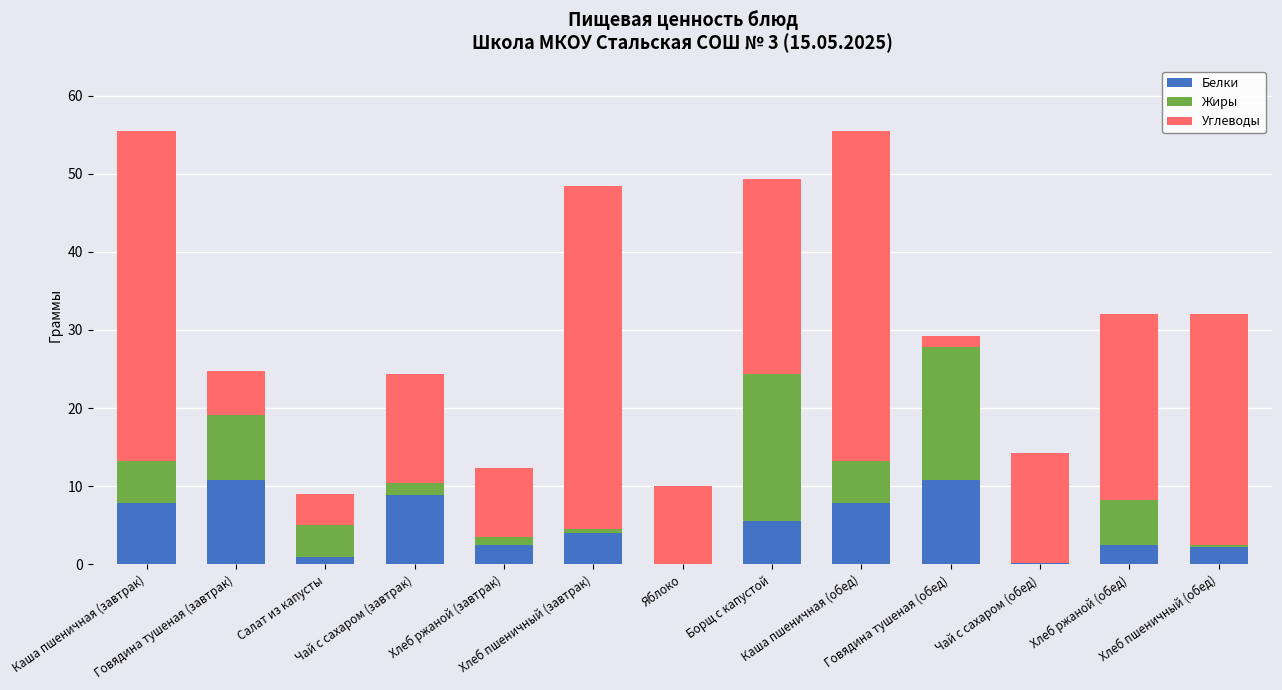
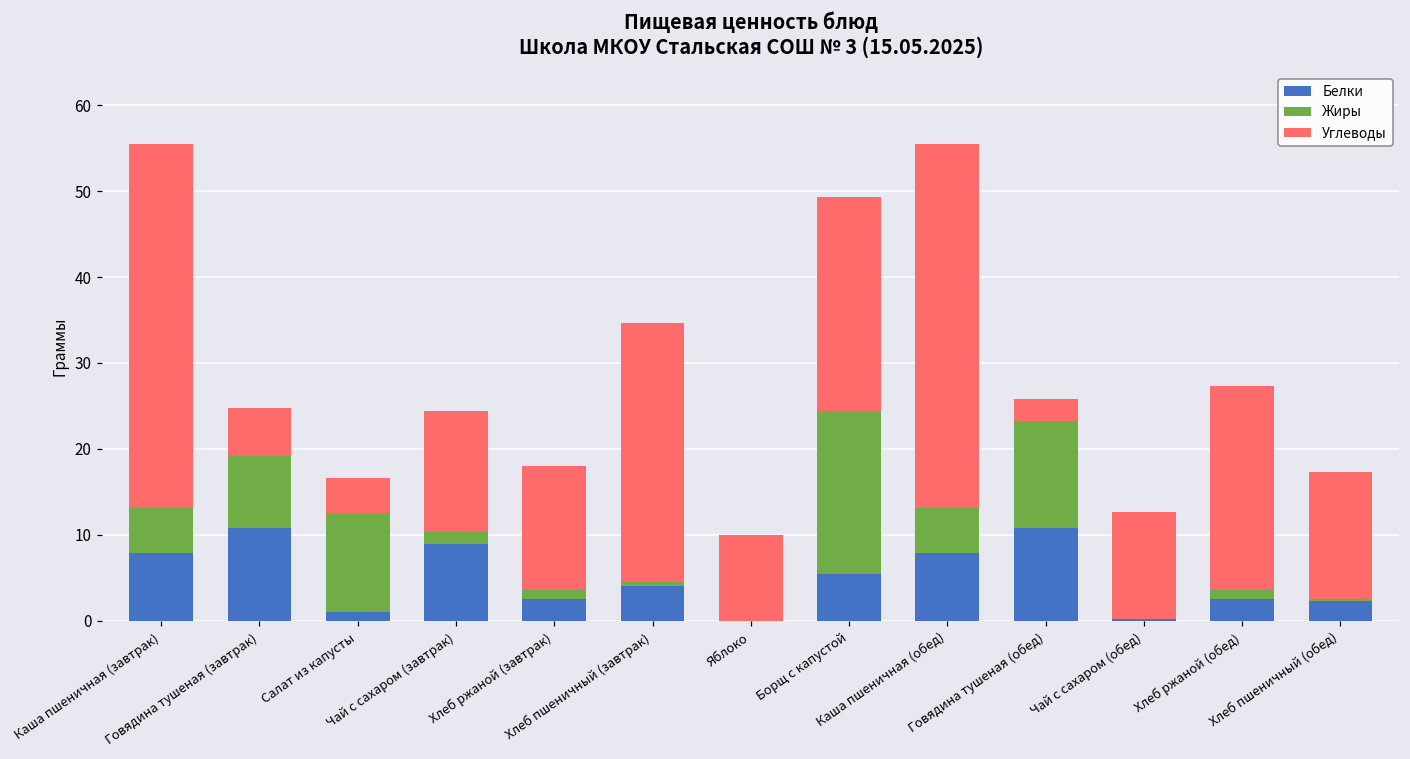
Жиры, Салат из капусты: 4 -> 12
Углеводы, Хлеб ржаной (завтрак): 9 -> 14
Углеводы, Хлеб пшеничный (завтрак): 44 -> 30
Жиры, Говядина тушеная (обед): 17 -> 12
Углеводы, Говядина тушеная (обед): 1 -> 3
Углеводы, Чай с сахаром (обед): 14 -> 13
Жиры, Хлеб ржаной (обед): 6 -> 1
Углеводы, Хлеб пшеничный (обед): 29 -> 15
